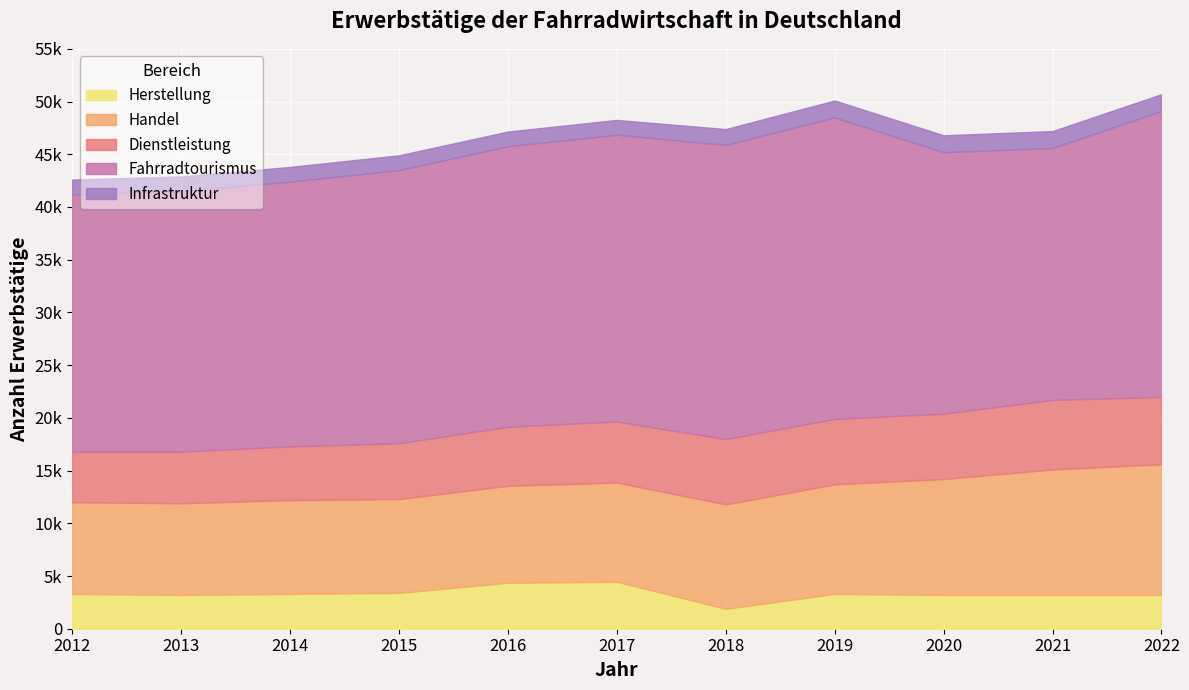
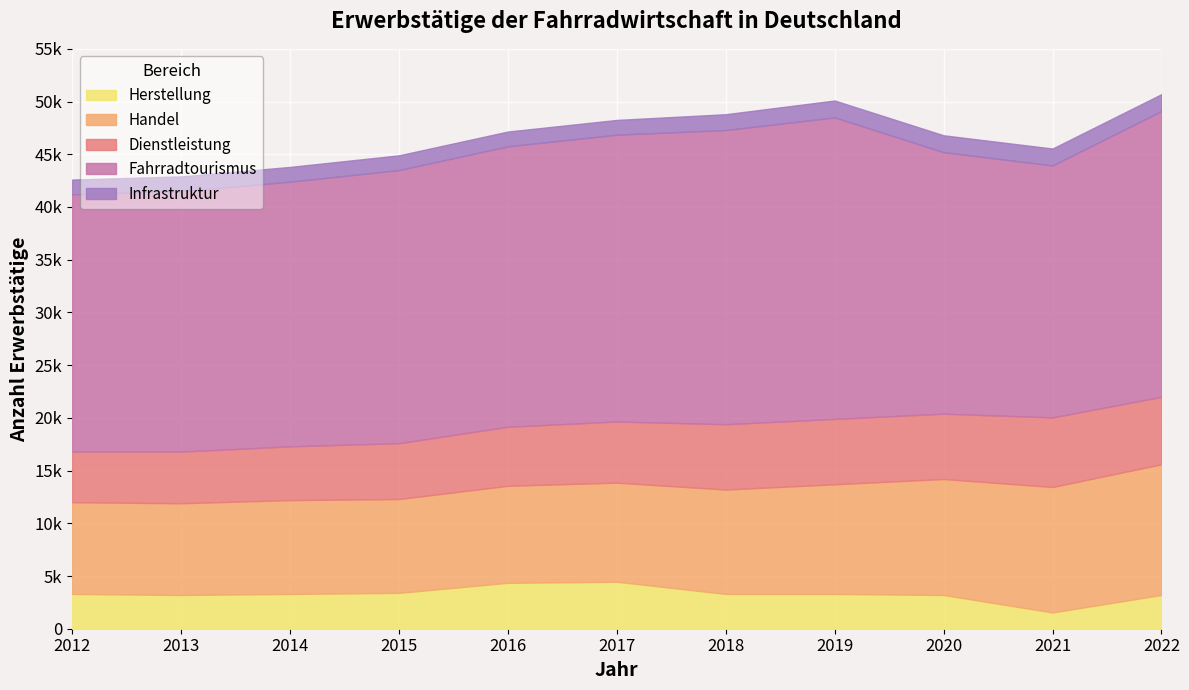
Herstellung, 2018: 1900 -> 3300
Herstellung, 2021: 3200 -> 1500
